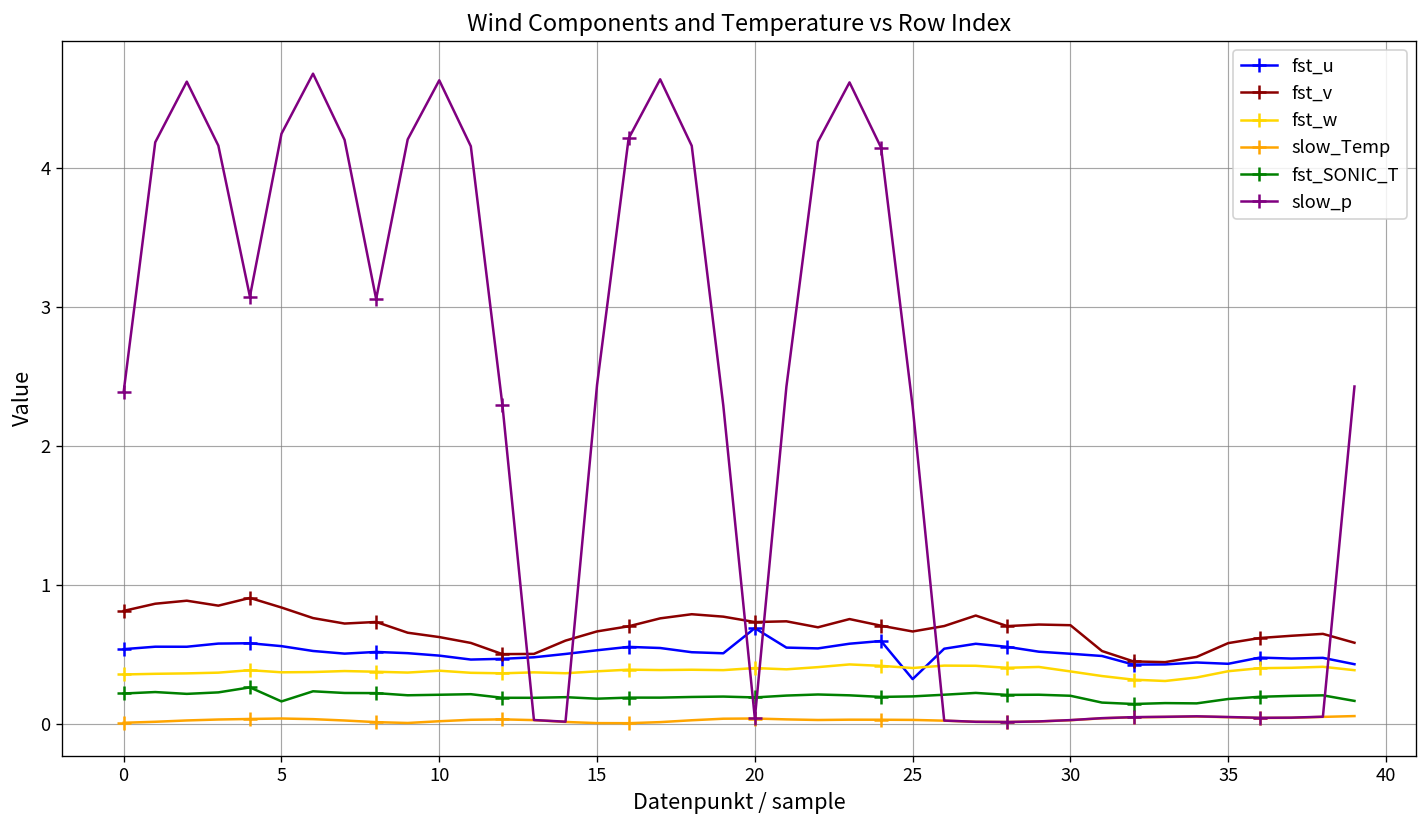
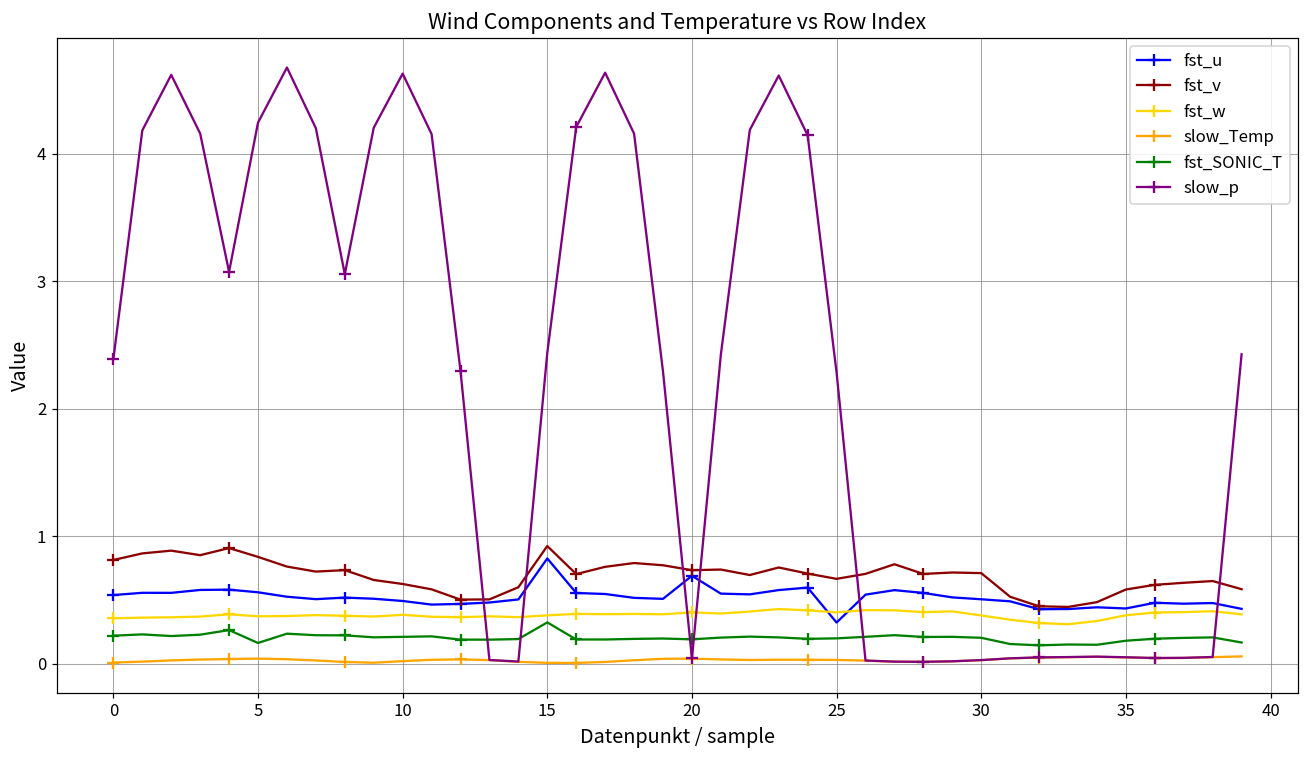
fst_u, 15: 0.53 -> 0.83
fst_v, 15: 0.67 -> 0.92
fst_SONIC_T, 15: 0.18 -> 0.32
